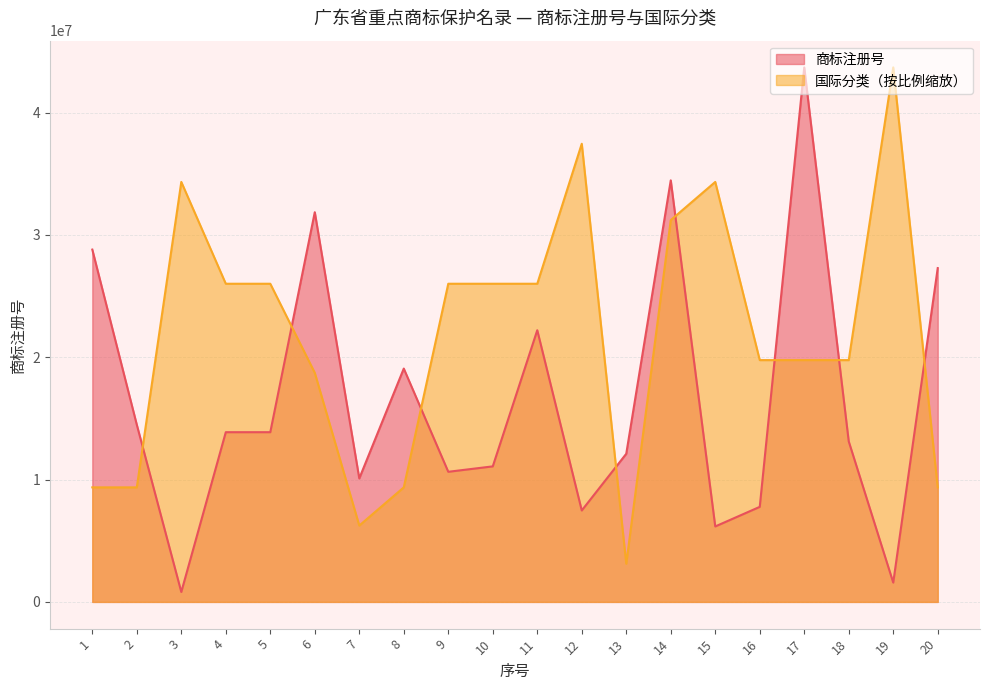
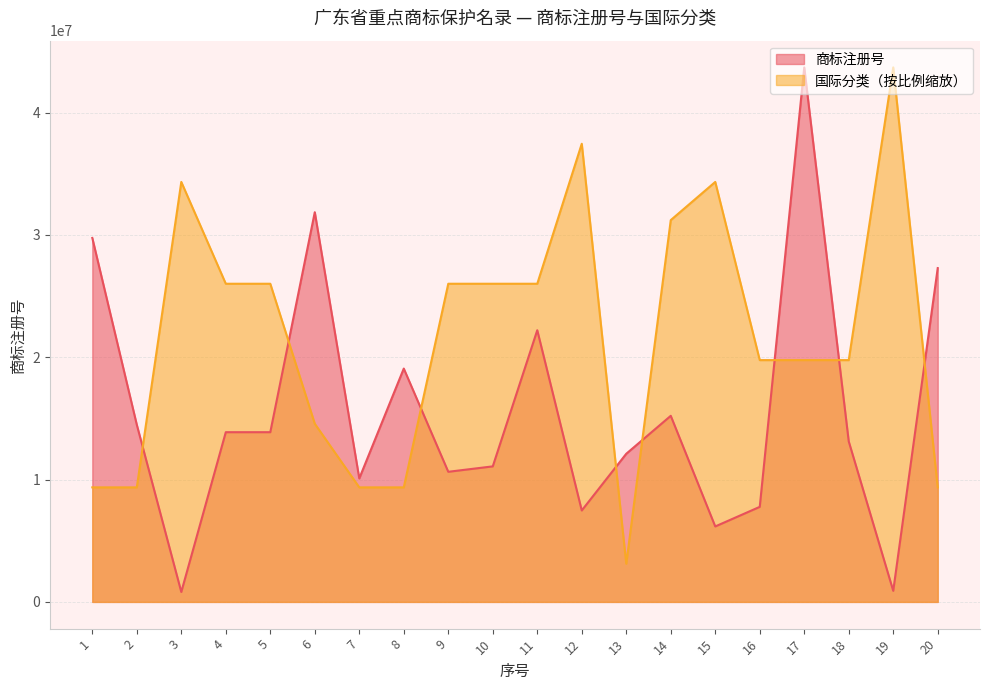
商标注册号, 1: 28800000 -> 29800000
国际分类（按比例缩放）, 6: 18700000 -> 14600000
国际分类（按比例缩放）, 7: 6200000 -> 9400000
商标注册号, 14: 34500000 -> 15200000
商标注册号, 19: 1600000 -> 900000
